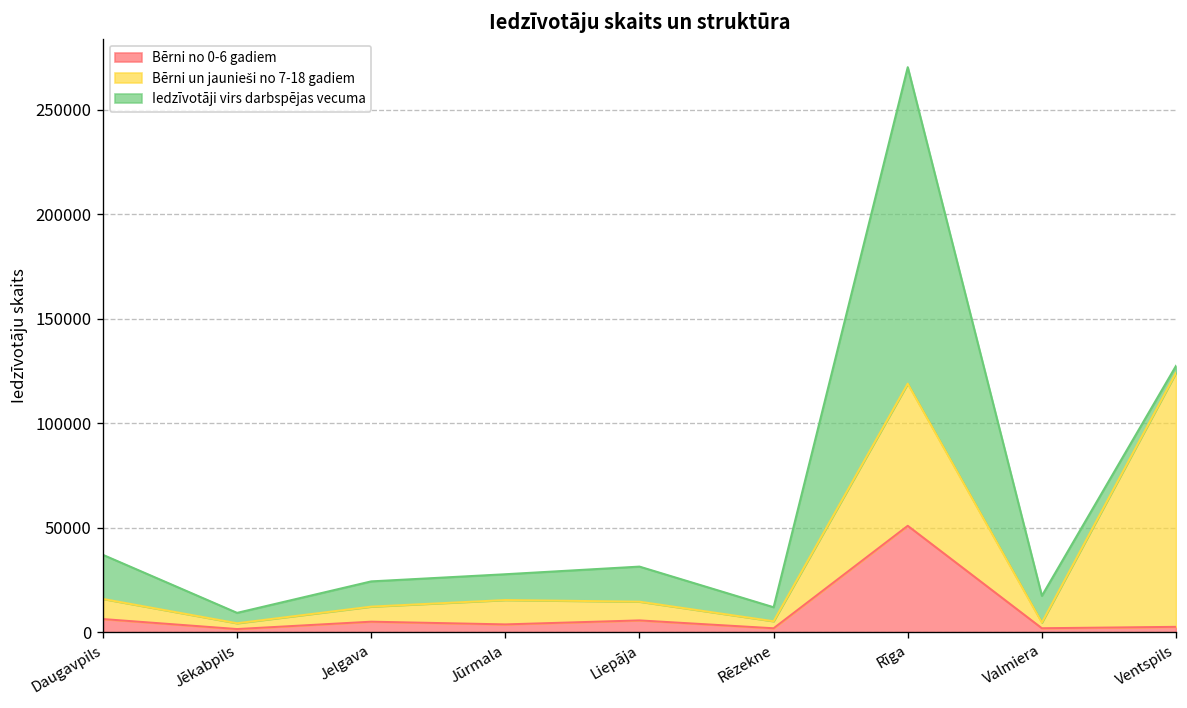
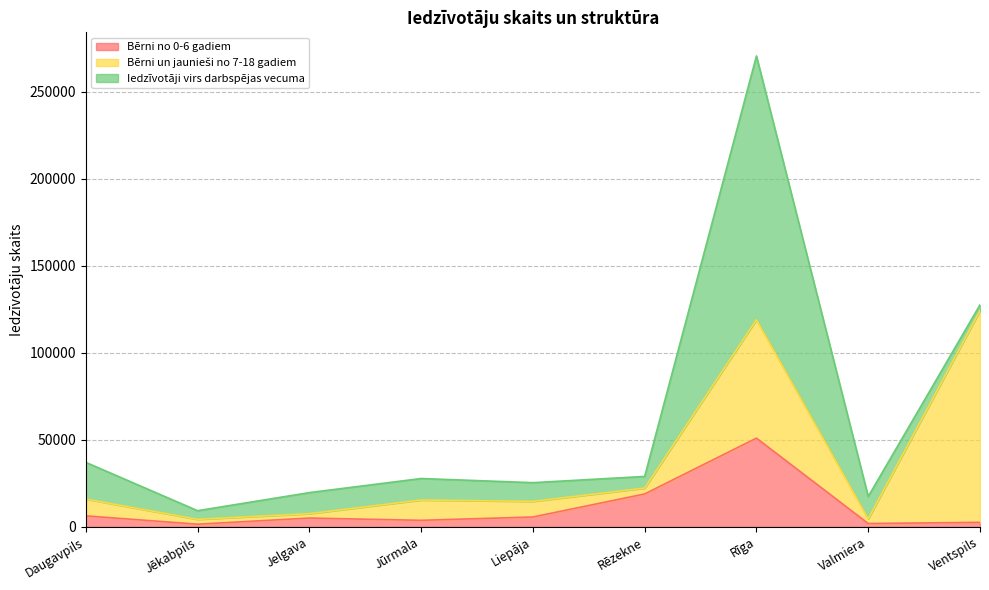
Bērni un jaunieši no 7-18 gadiem, Jelgava: 7000 -> 3000
Iedzīvotāji virs darbspējas vecuma, Liepāja: 17000 -> 11000
Bērni no 0-6 gadiem, Rēzekne: 2000 -> 19000
